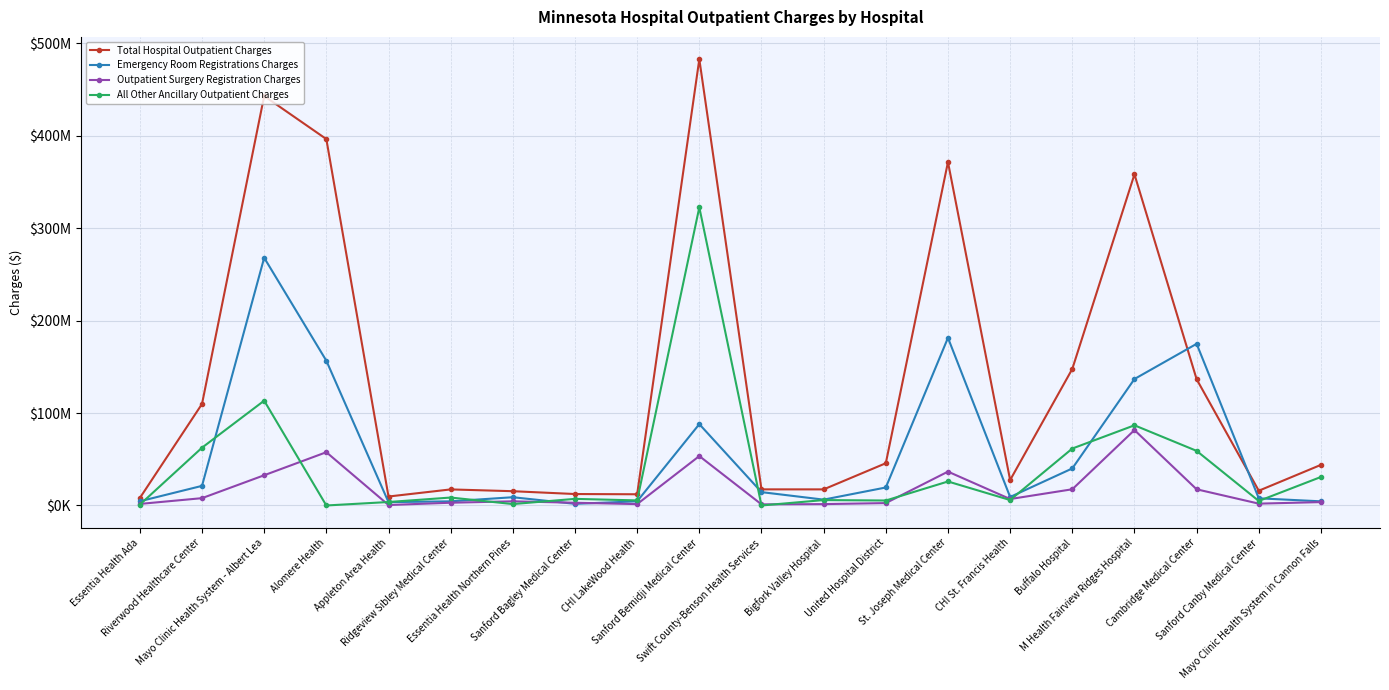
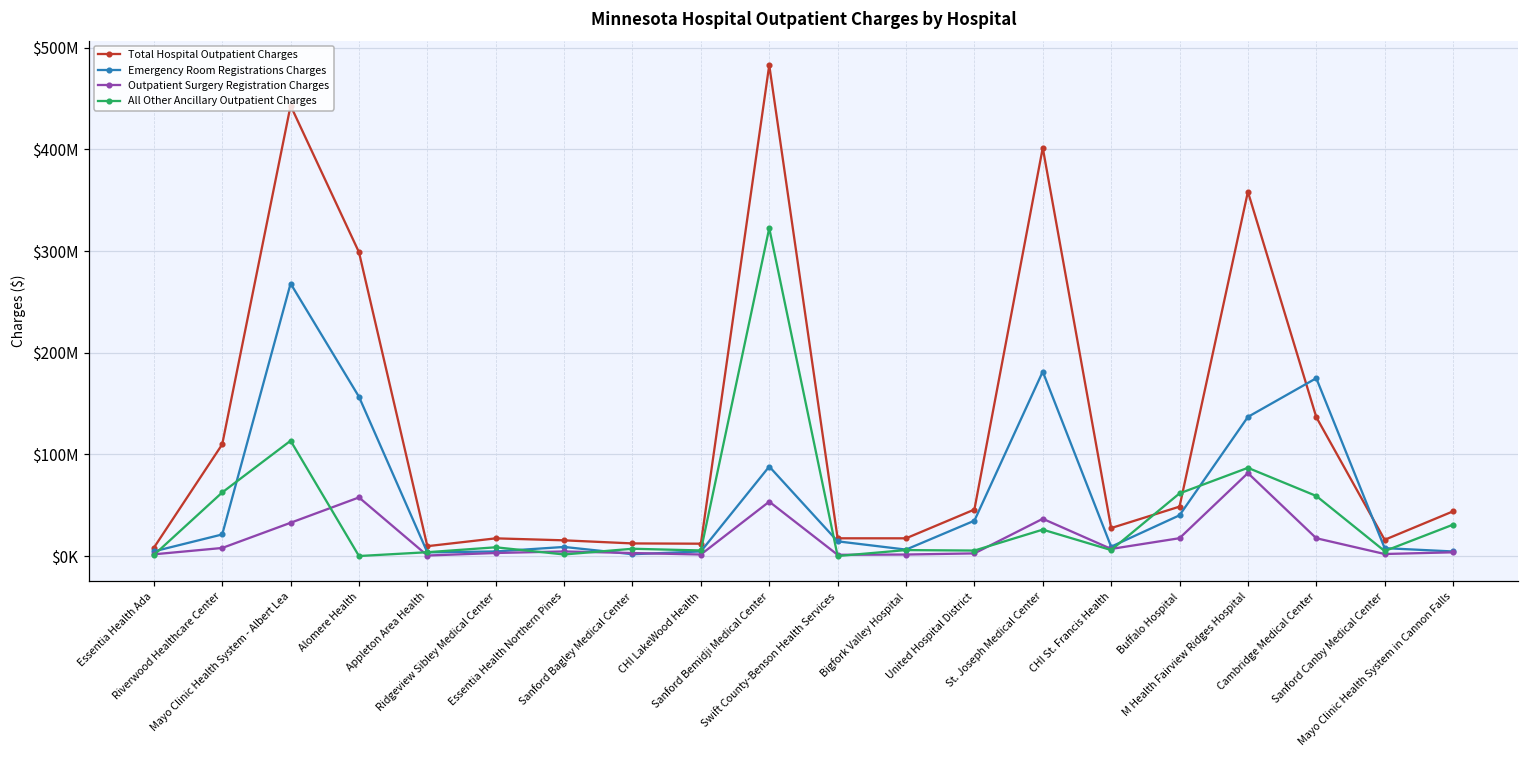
Total Hospital Outpatient Charges, Alomere Health: $400000000 -> $300000000
Emergency Room Registrations Charges, United Hospital District: $20000000 -> $30000000
Total Hospital Outpatient Charges, St. Joseph Medical Center: $370000000 -> $400000000
Total Hospital Outpatient Charges, Buffalo Hospital: $150000000 -> $50000000
